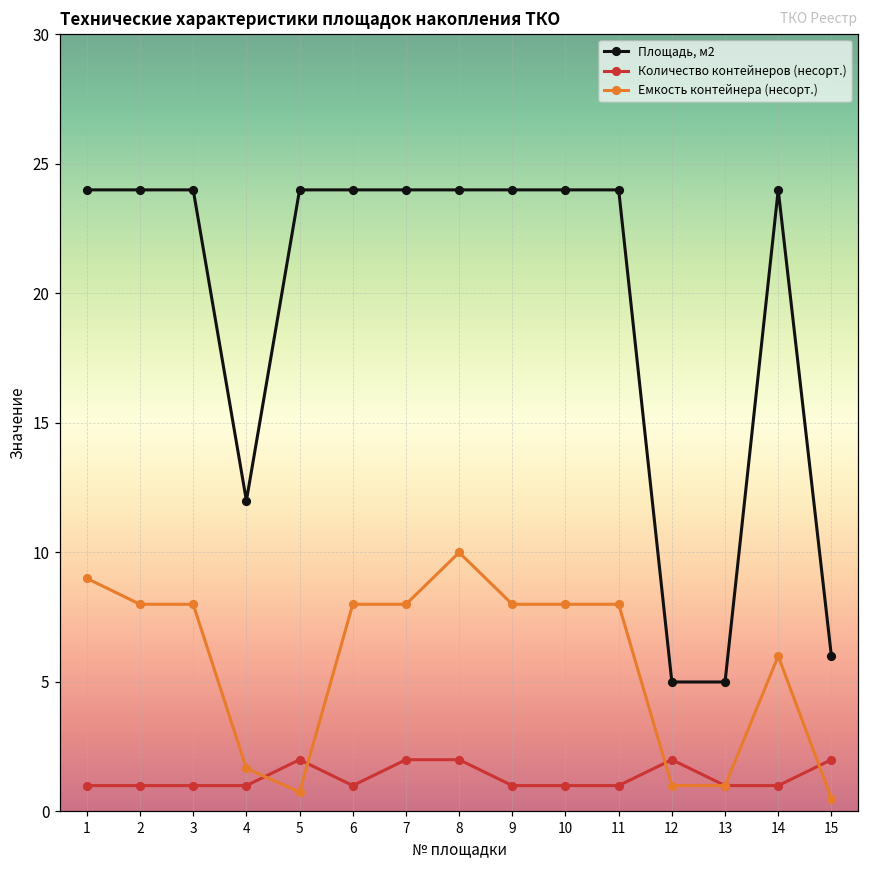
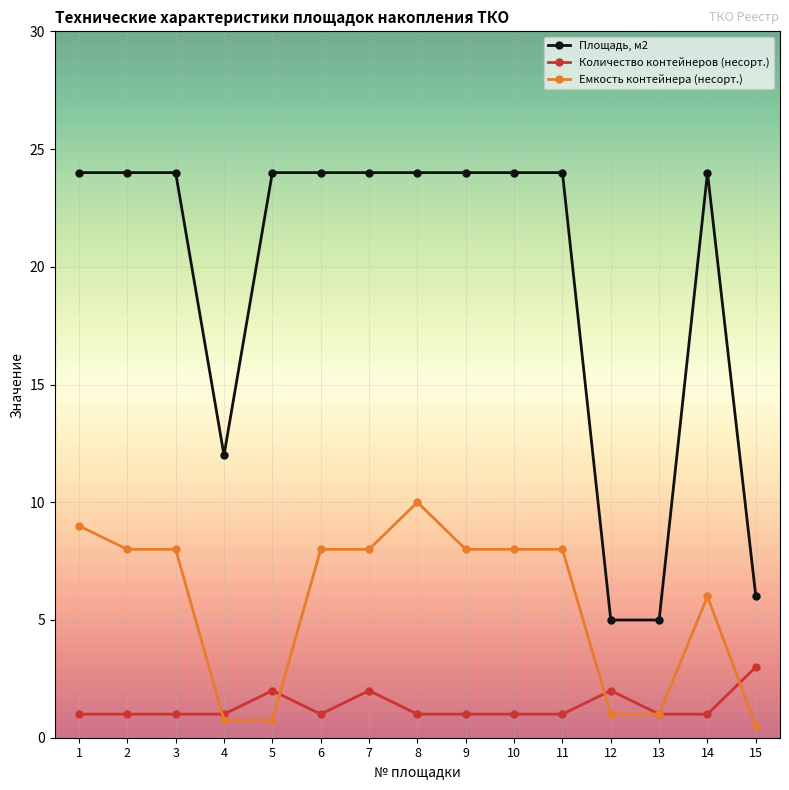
Емкость контейнера (несорт.), 4: 1.7 -> 0.8
Количество контейнеров (несорт.), 8: 2 -> 1
Количество контейнеров (несорт.), 15: 2 -> 3
